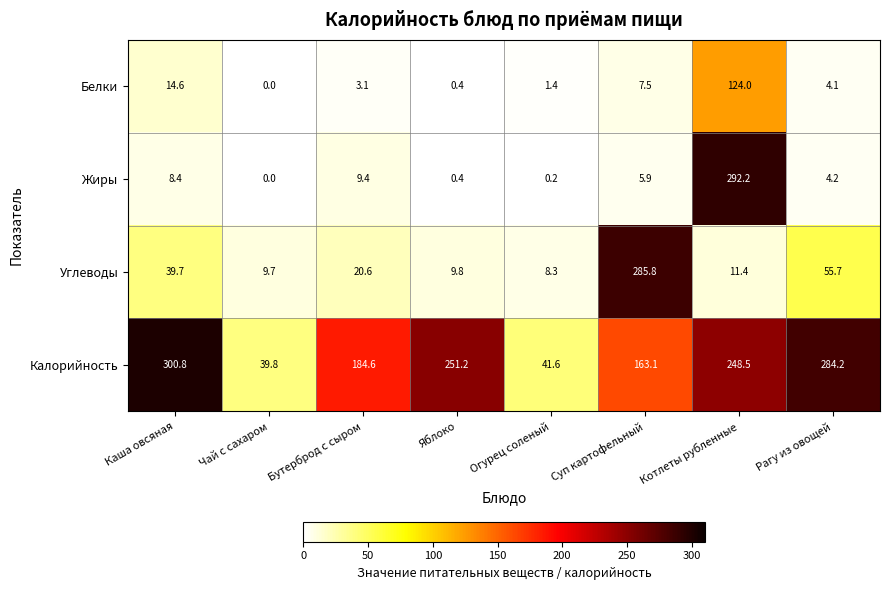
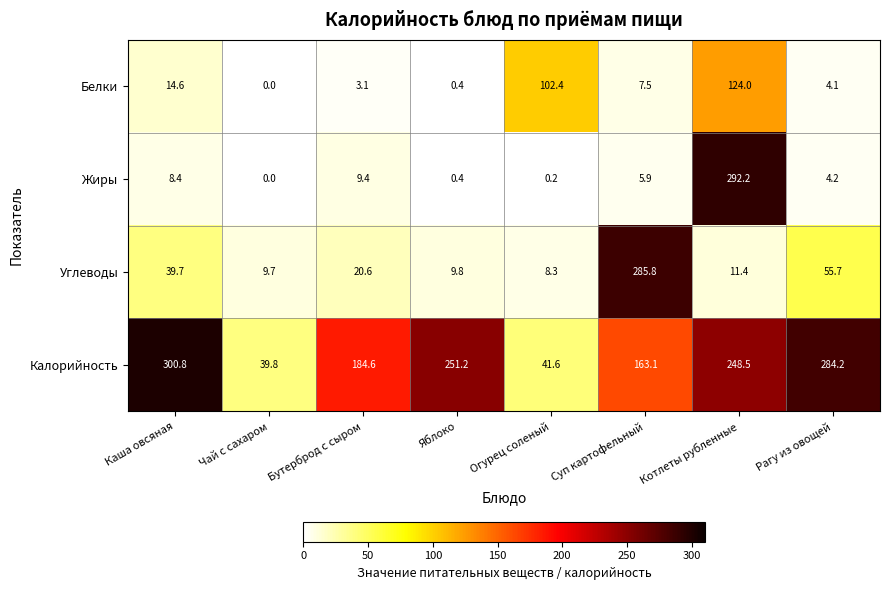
Белки, Огурец соленый: 1.4 -> 102.4
